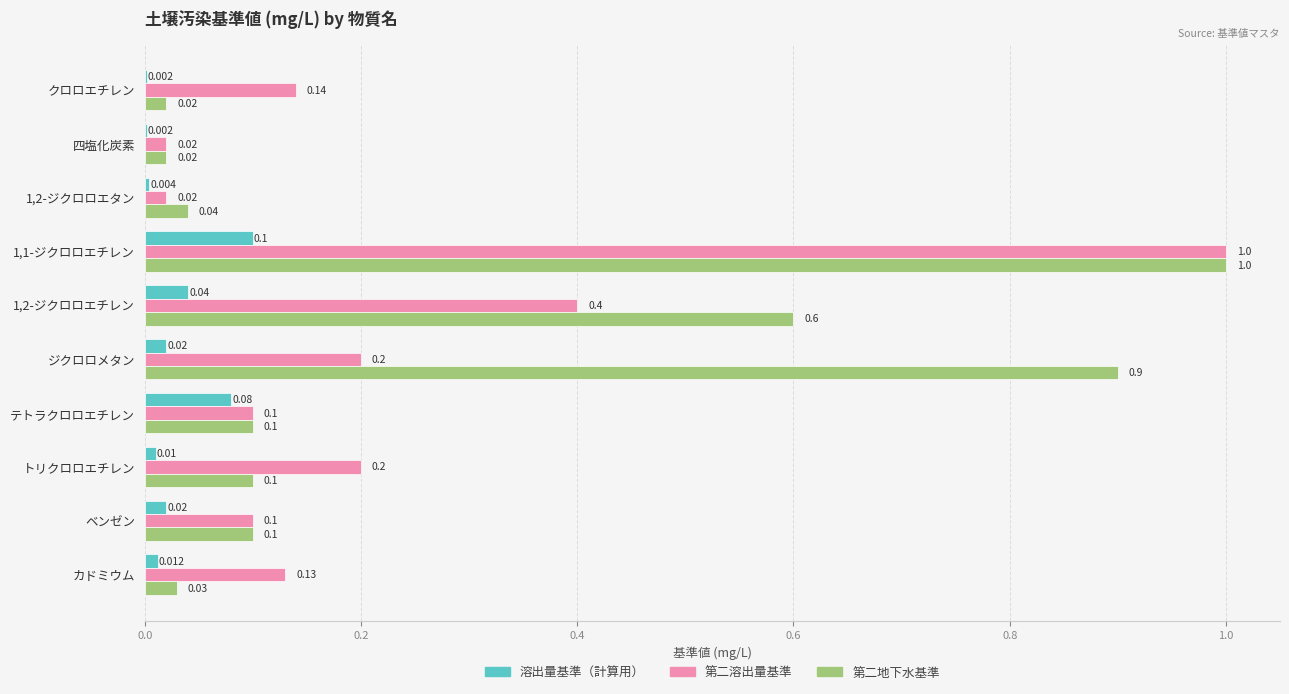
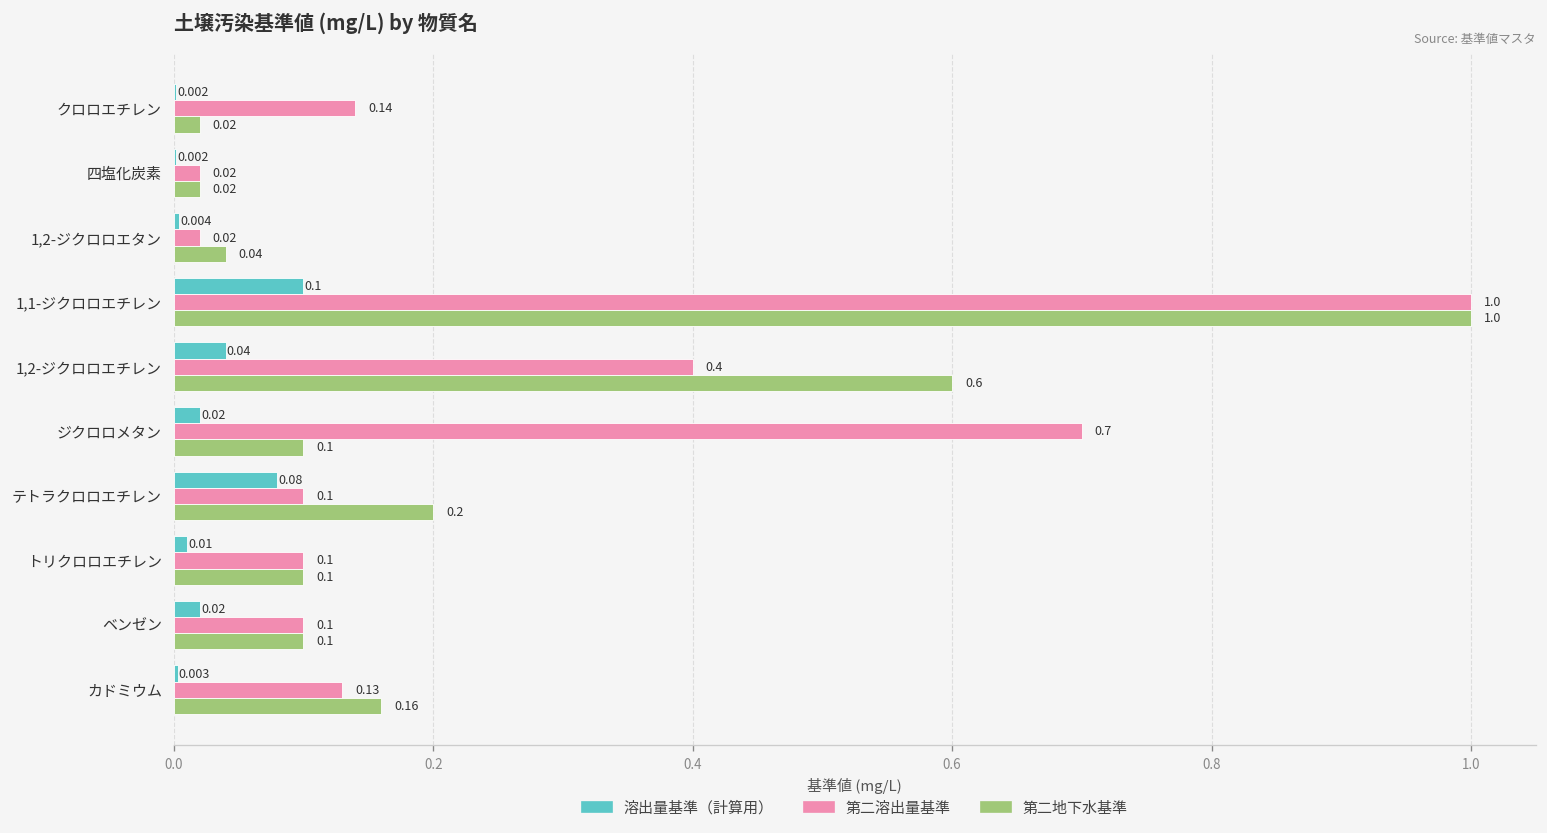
第二溶出量基準, ジクロロメタン: 0.2 -> 0.7
第二地下水基準, ジクロロメタン: 0.9 -> 0.1
第二地下水基準, テトラクロロエチレン: 0.1 -> 0.2
第二溶出量基準, トリクロロエチレン: 0.2 -> 0.1
溶出量基準（計算用）, カドミウム: 0.012 -> 0.003
第二地下水基準, カドミウム: 0.03 -> 0.16
